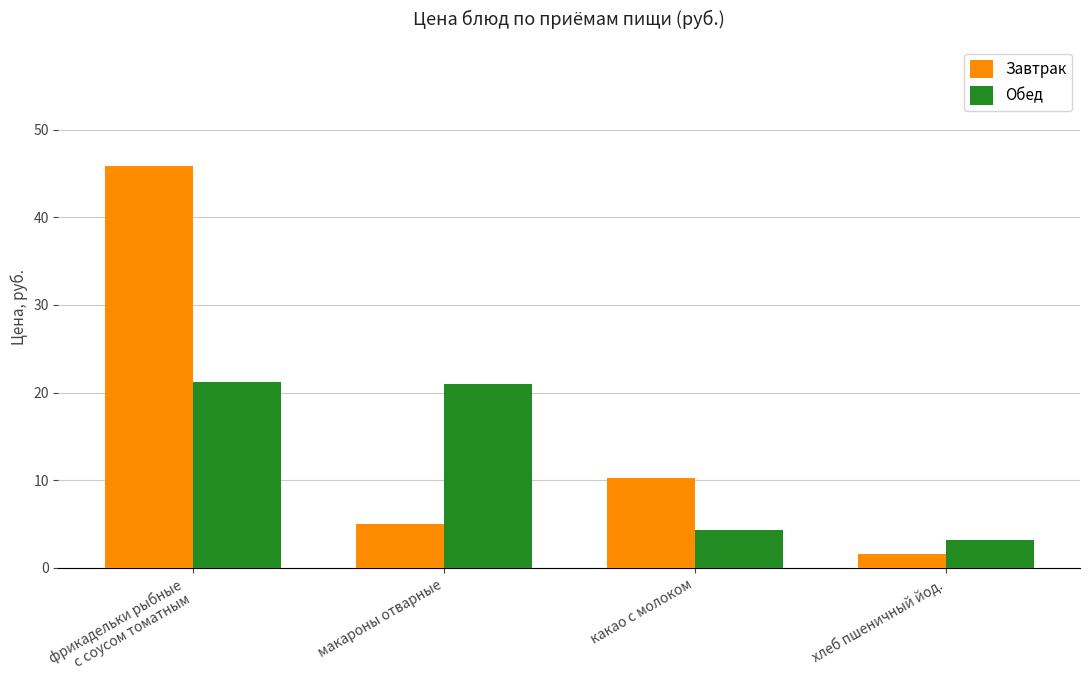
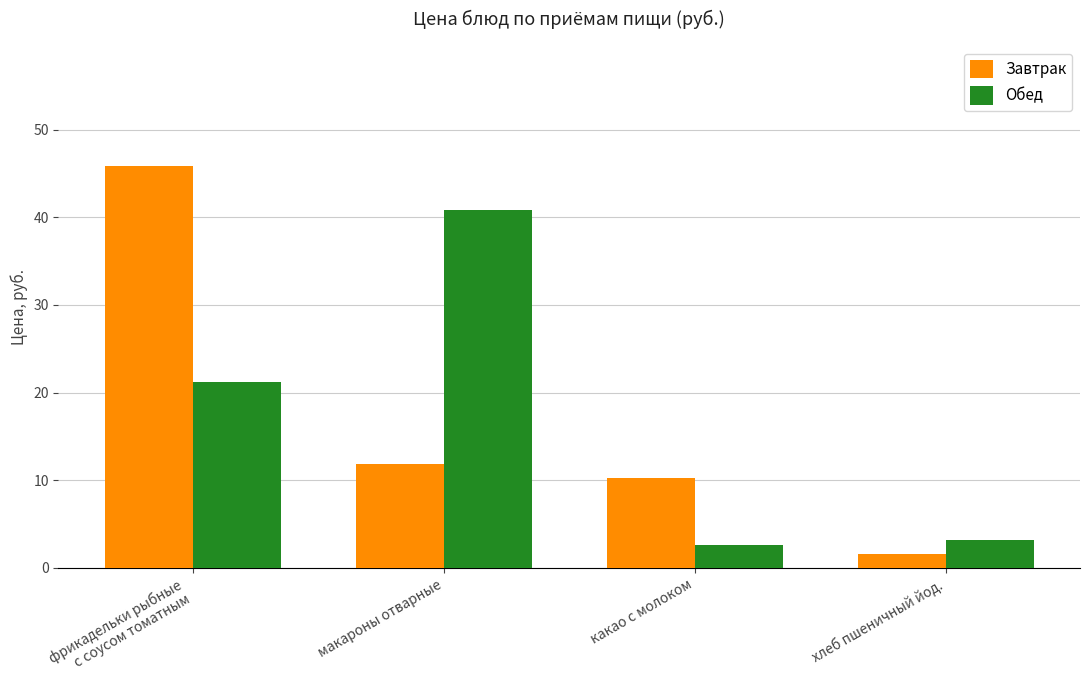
Завтрак, макароны отварные: 5 -> 12
Обед, макароны отварные: 21 -> 41
Обед, какао с молоком: 4 -> 3
